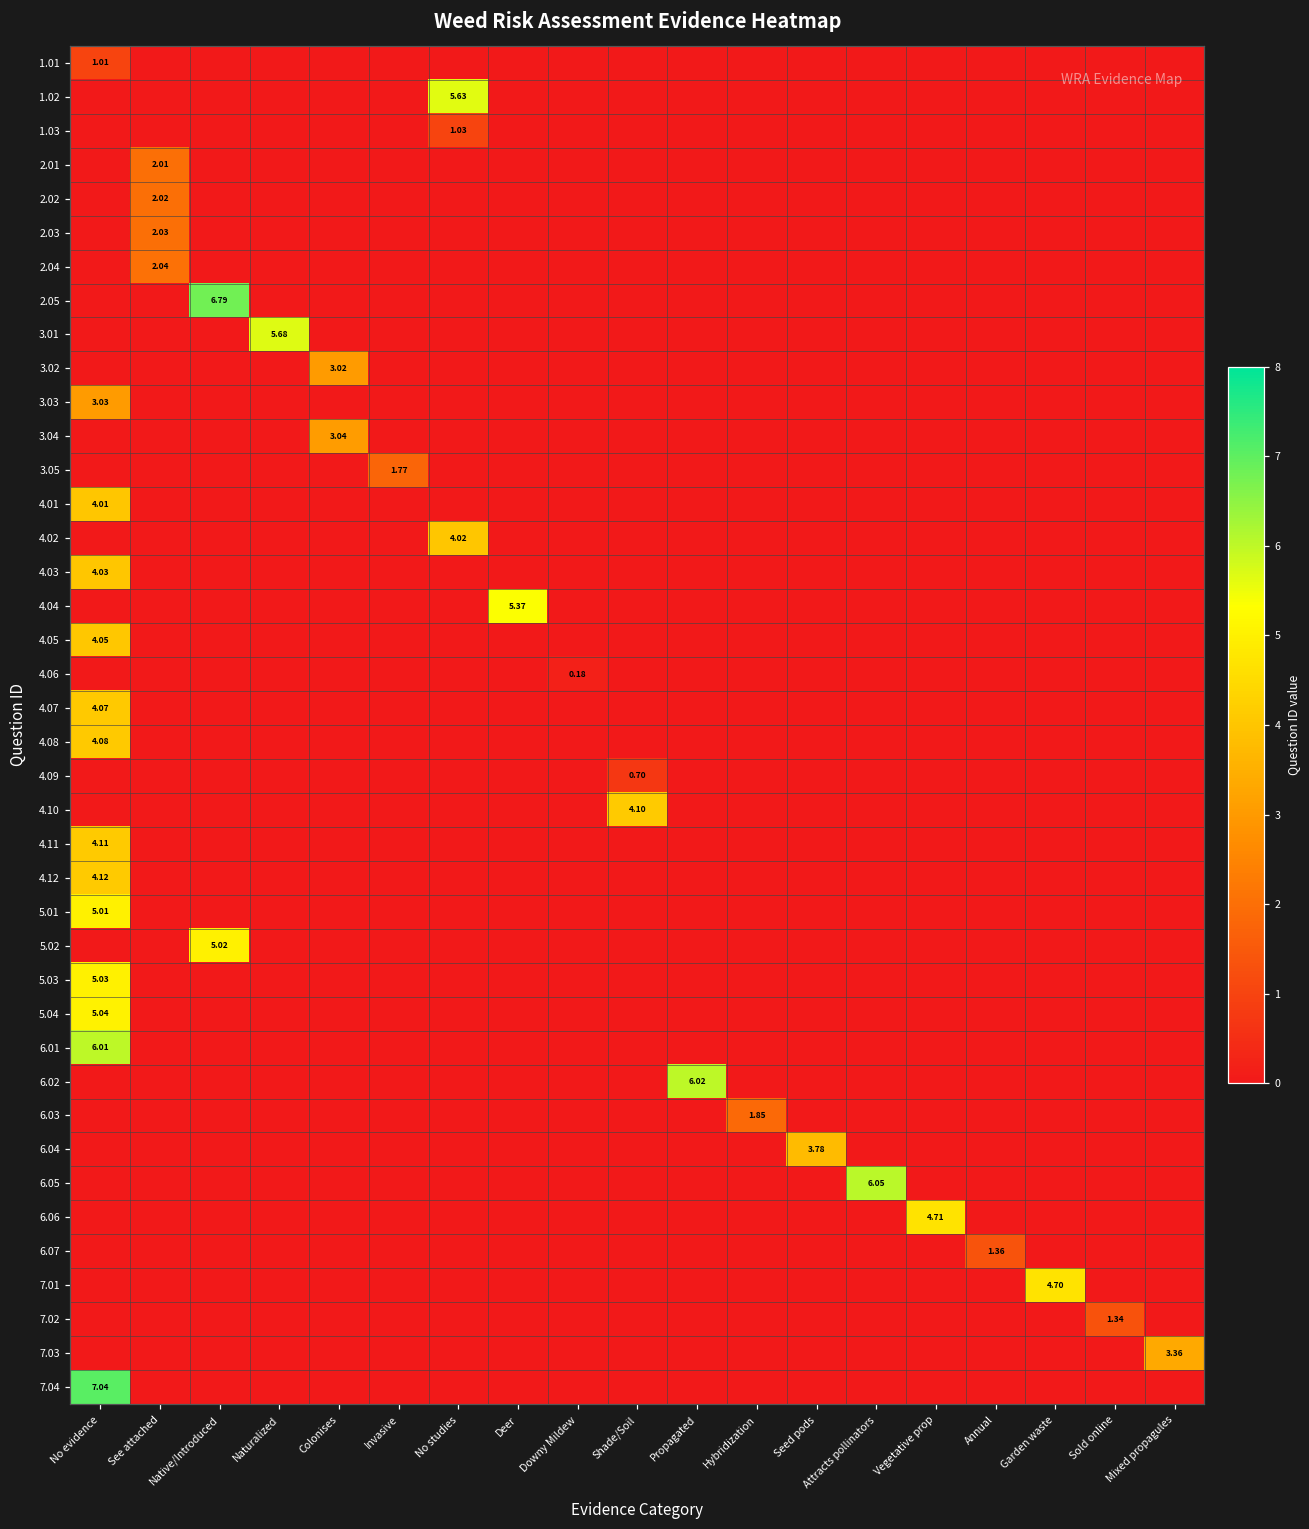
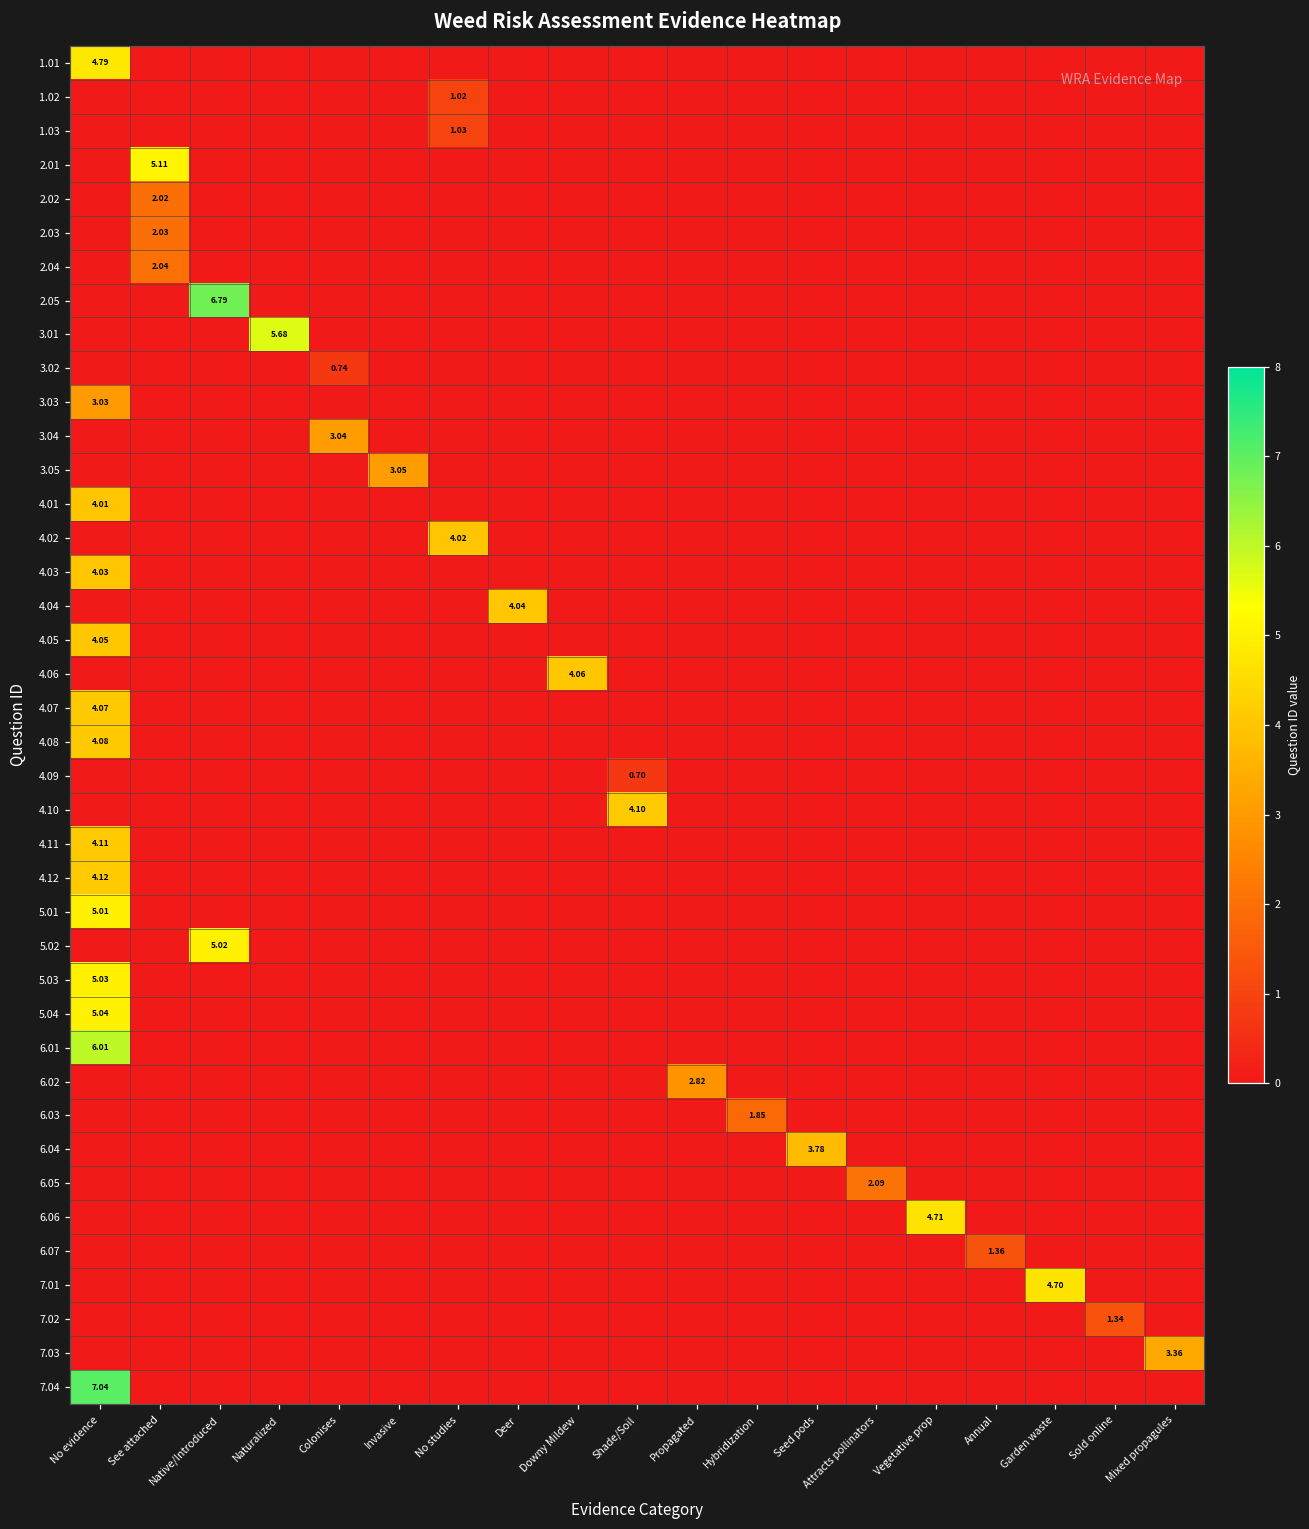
1.01, No evidence: 1.01 -> 4.79
1.02, No studies: 5.63 -> 1.02
2.01, See attached: 2.01 -> 5.11
3.02, Colonises: 3.02 -> 0.74
3.05, Invasive: 1.77 -> 3.05
4.04, Deer: 5.37 -> 4.04
4.06, Downy Mildew: 0.18 -> 4.06
6.02, Propagated: 6.02 -> 2.82
6.05, Attracts pollinators: 6.05 -> 2.09
